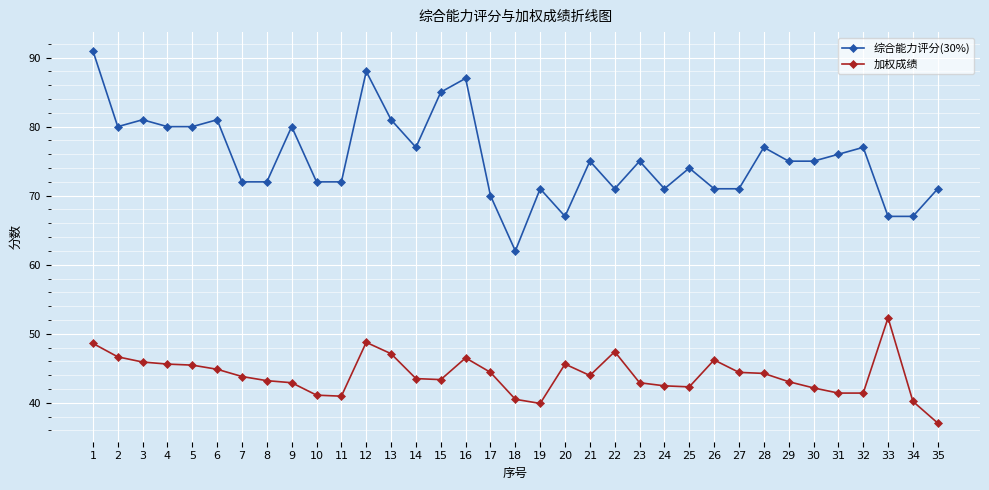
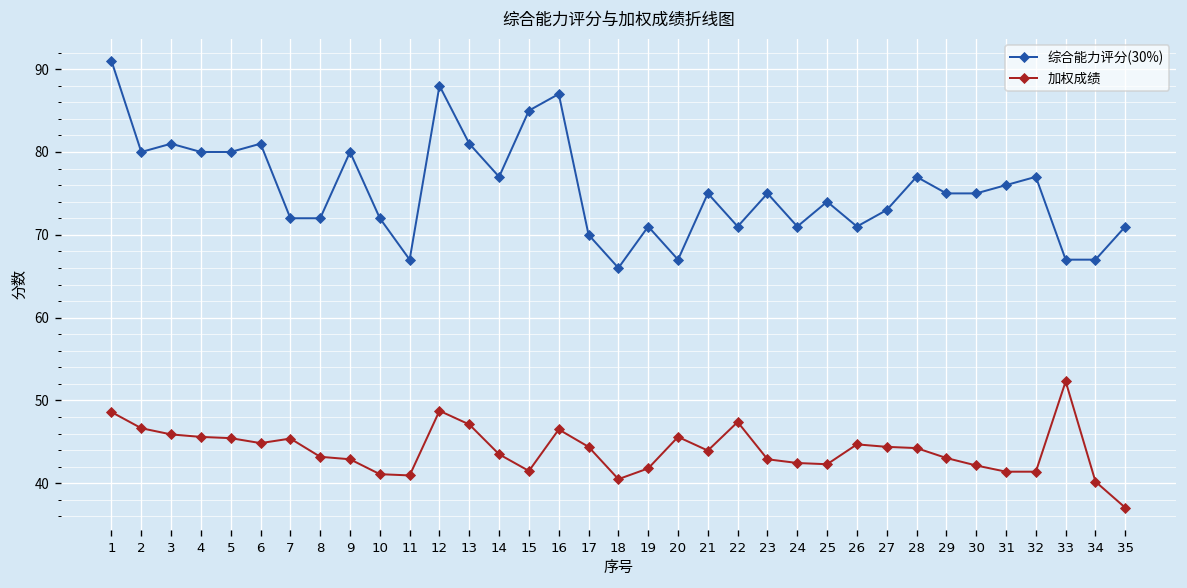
加权成绩, 7: 44 -> 45
综合能力评分(30%), 11: 72 -> 67
加权成绩, 15: 43 -> 41
综合能力评分(30%), 18: 62 -> 66
加权成绩, 19: 40 -> 42
加权成绩, 26: 46 -> 45
综合能力评分(30%), 27: 71 -> 73
